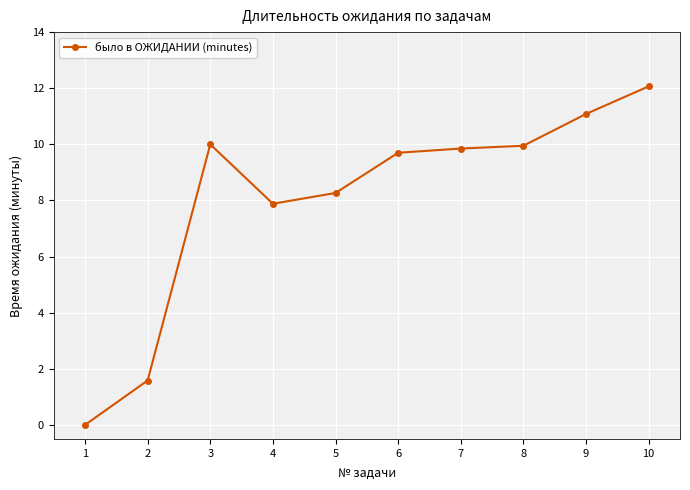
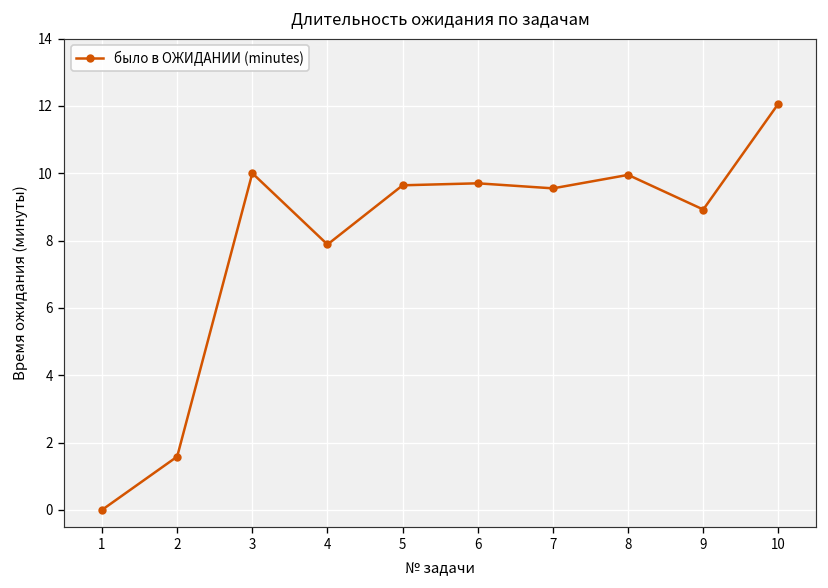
5: 8.3 -> 9.6
7: 9.9 -> 9.6
9: 11.1 -> 8.9
